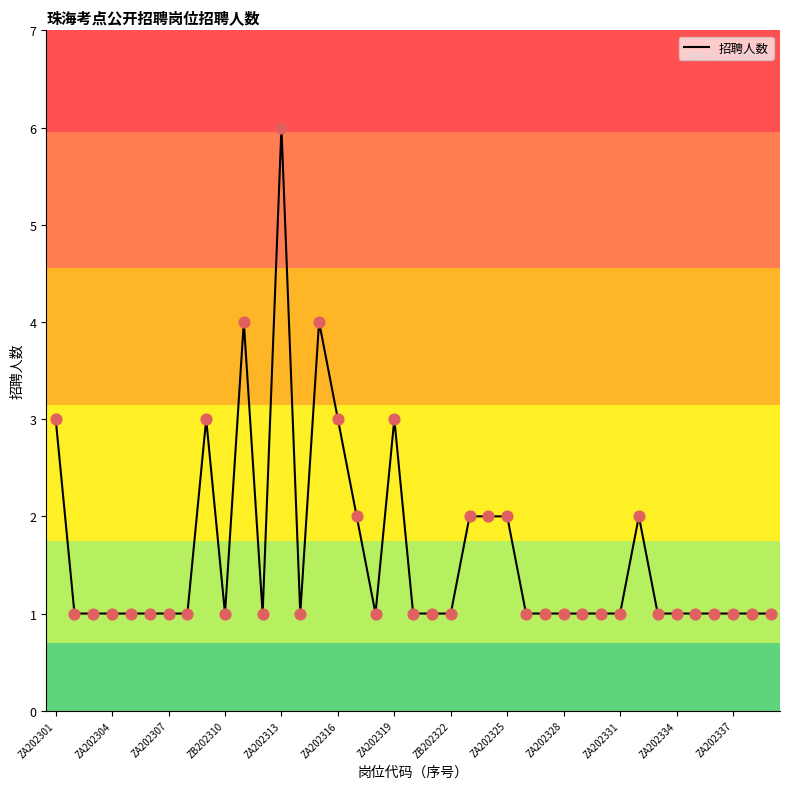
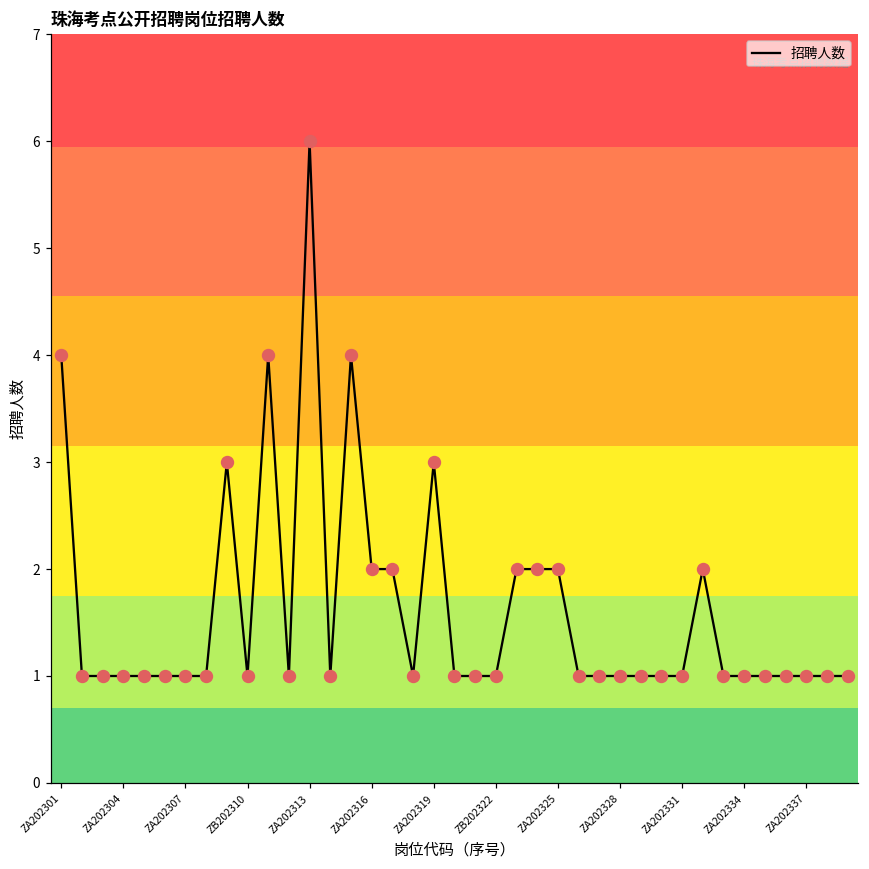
ZA202301: 3 -> 4
ZA202316: 3 -> 2
